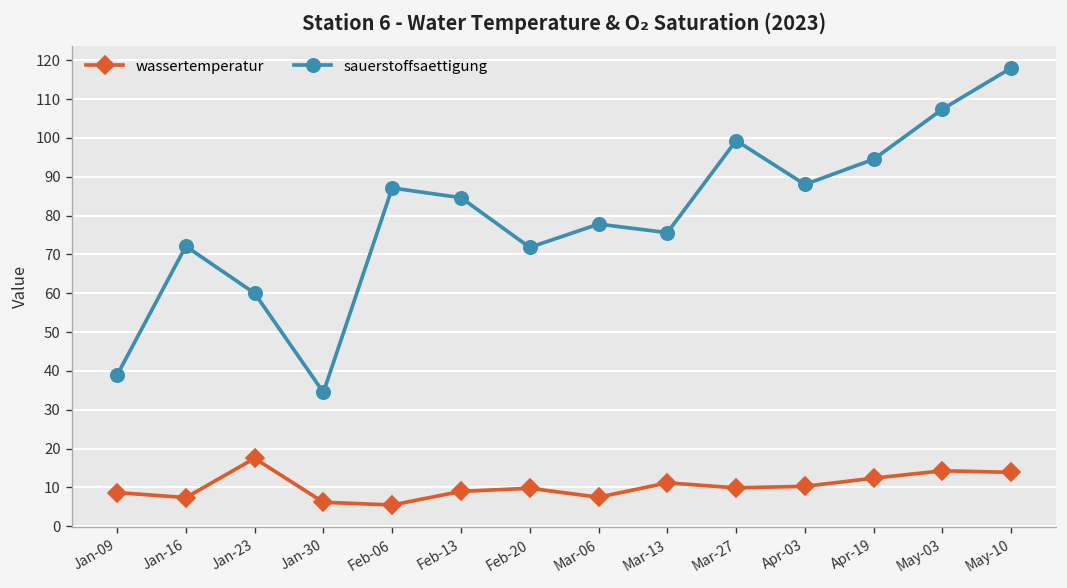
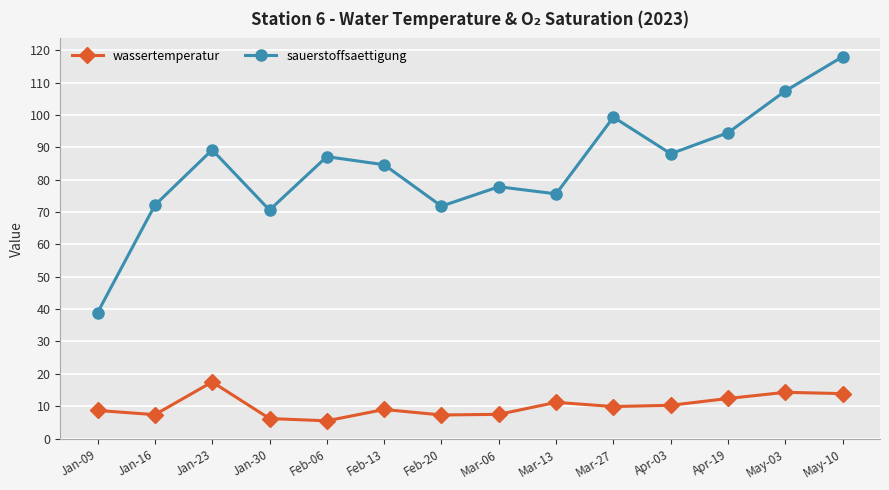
sauerstoffsaettigung, Jan-23: 60 -> 89
sauerstoffsaettigung, Jan-30: 35 -> 71
wassertemperatur, Feb-20: 10 -> 7
